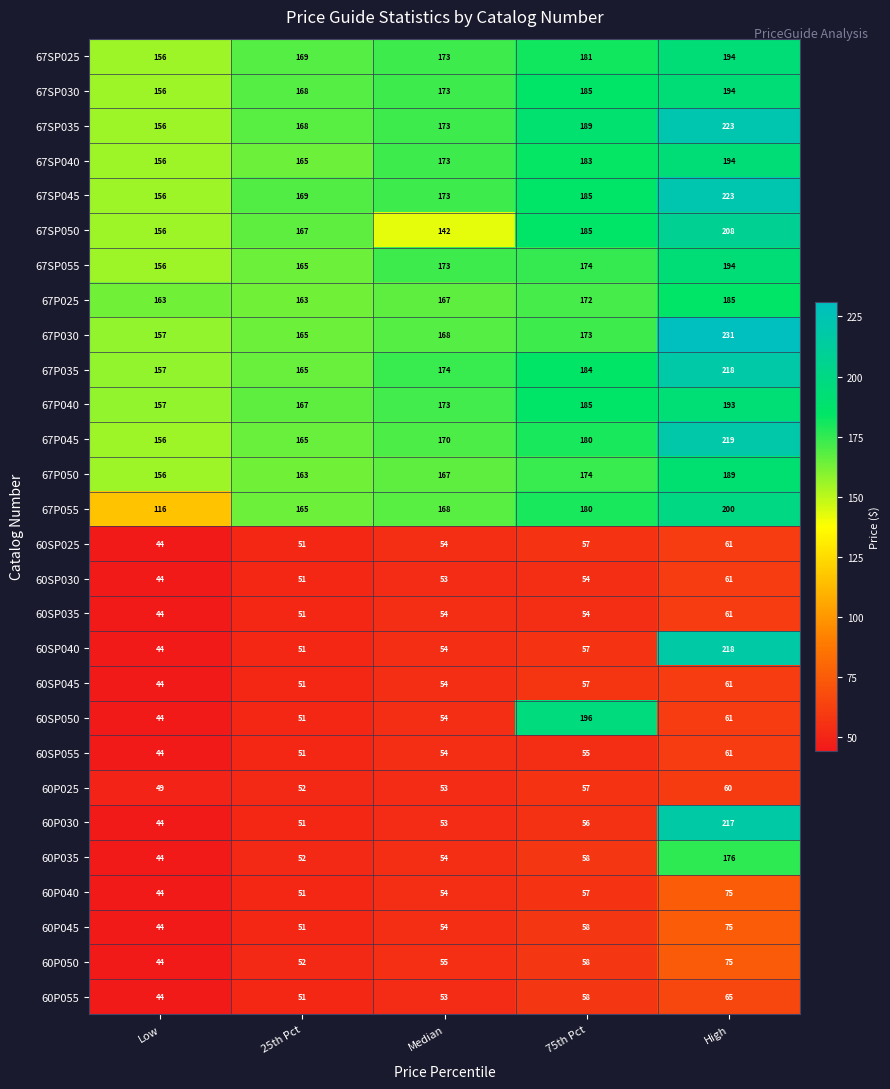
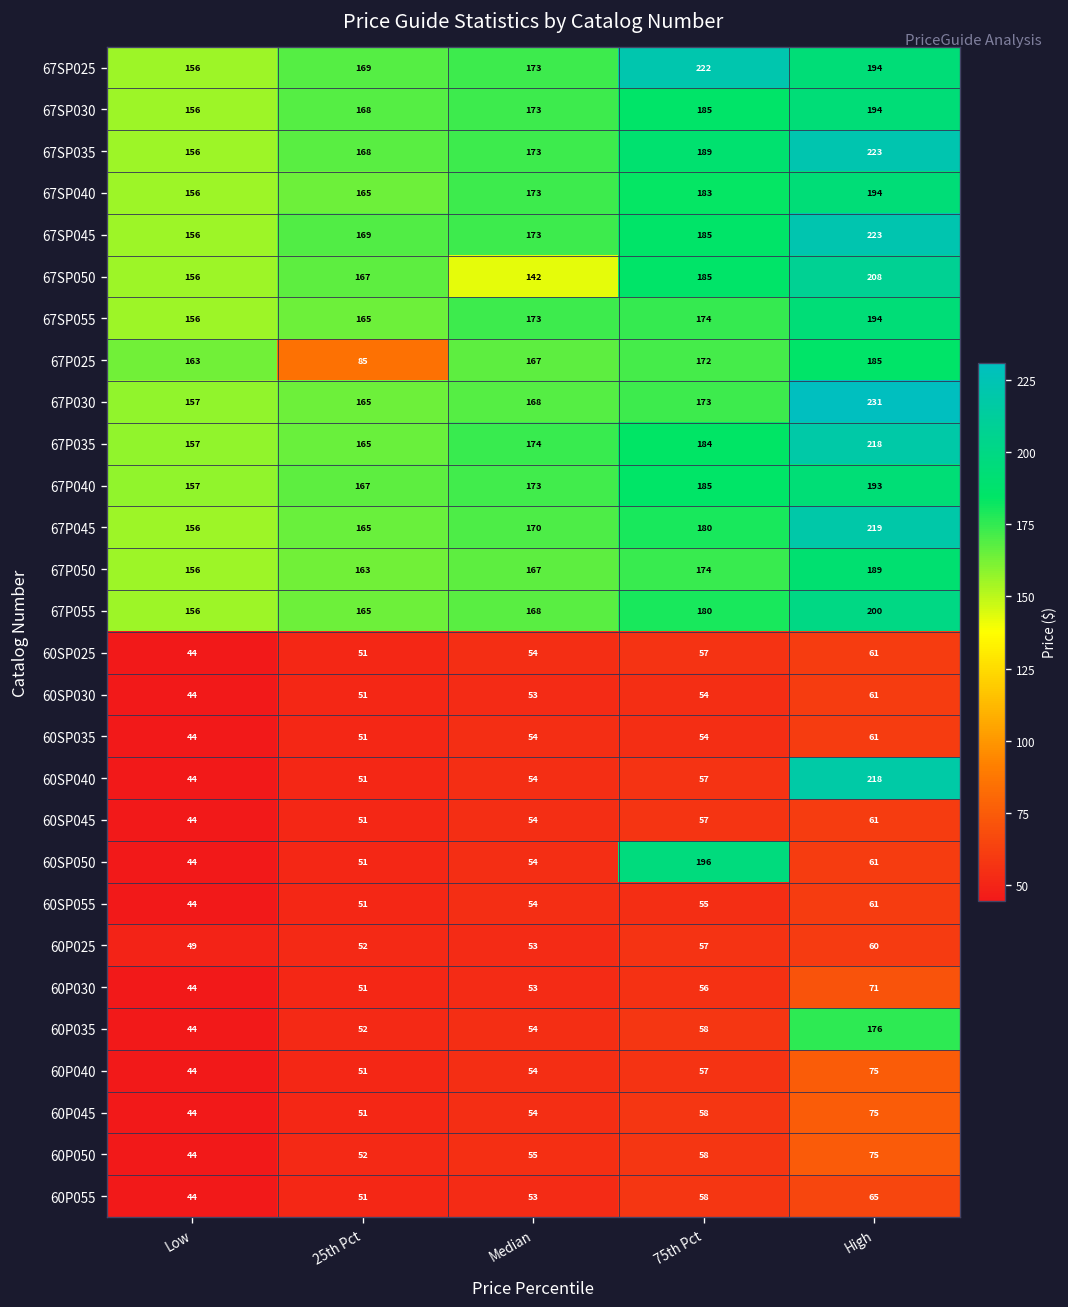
67SP025, 75th Pct: 181 -> 222
67P025, 25th Pct: 163 -> 85
67P055, Low: 116 -> 156
60P030, High: 217 -> 71
